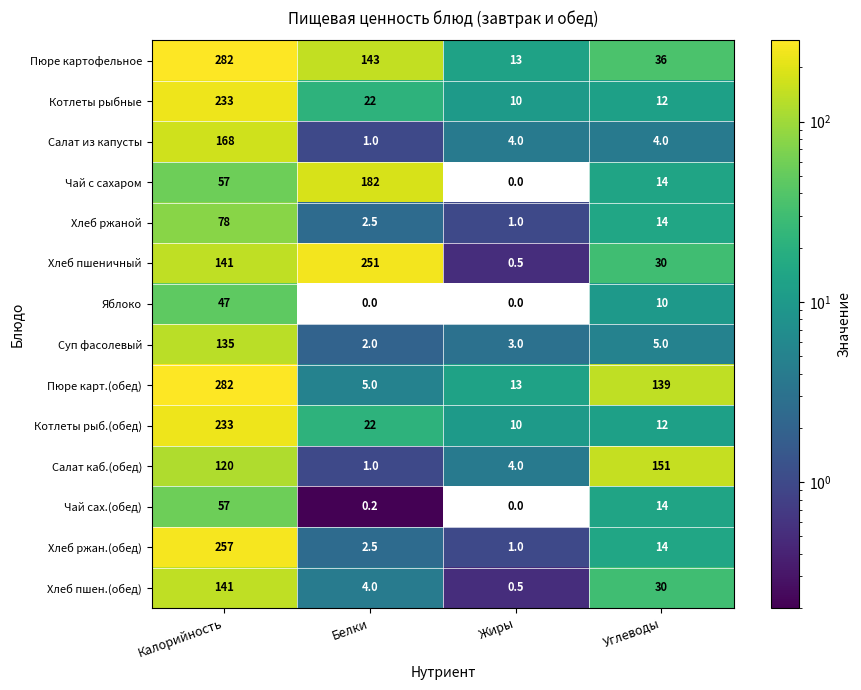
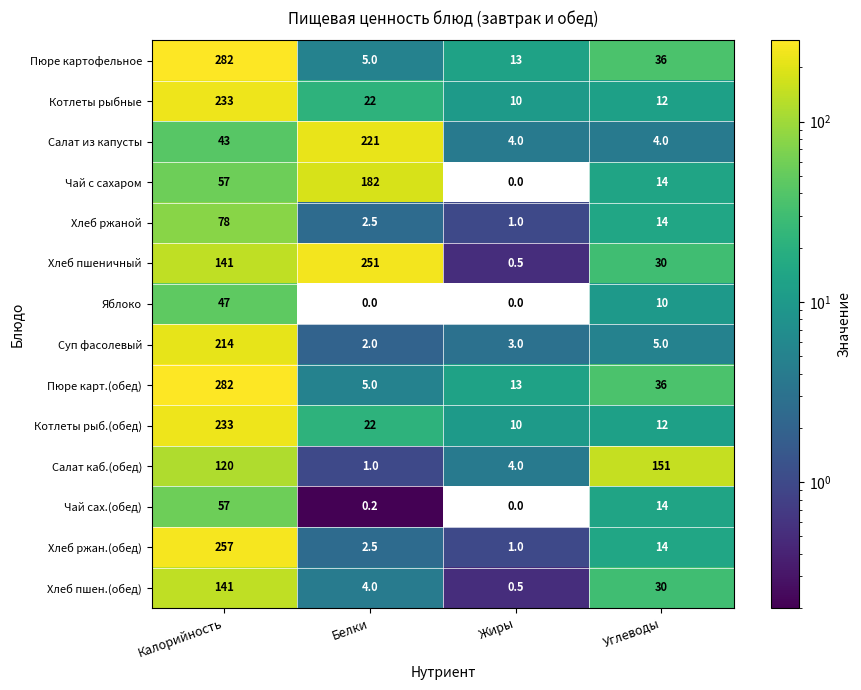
Пюре картофельное, Белки: 143 -> 5.0
Салат из капусты, Калорийность: 168 -> 43
Салат из капусты, Белки: 1.0 -> 221
Суп фасолевый, Калорийность: 135 -> 214
Пюре карт.(обед), Углеводы: 139 -> 36
